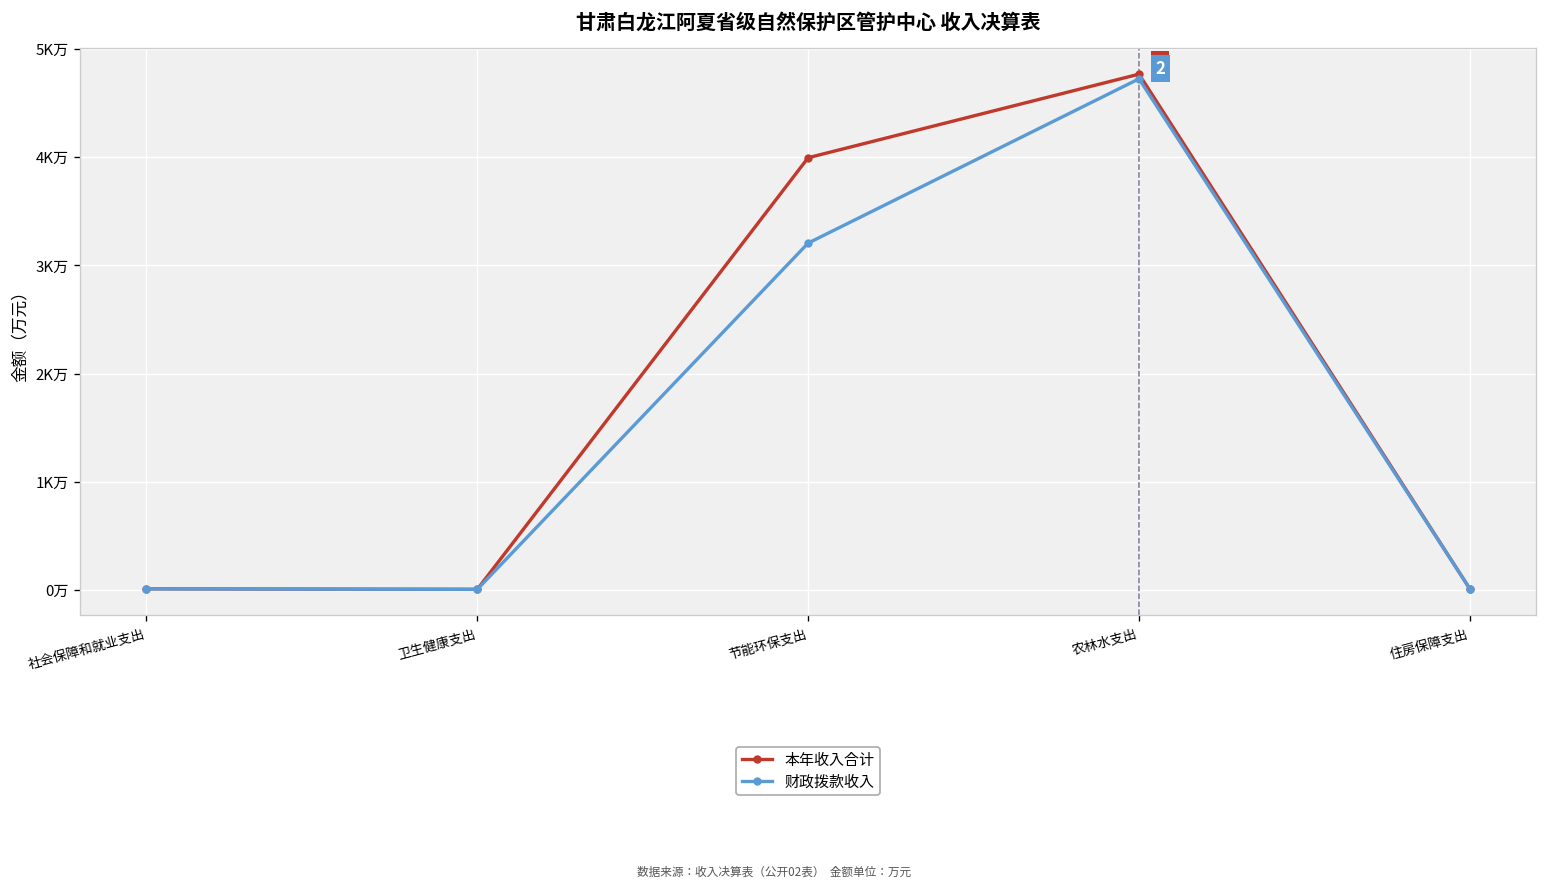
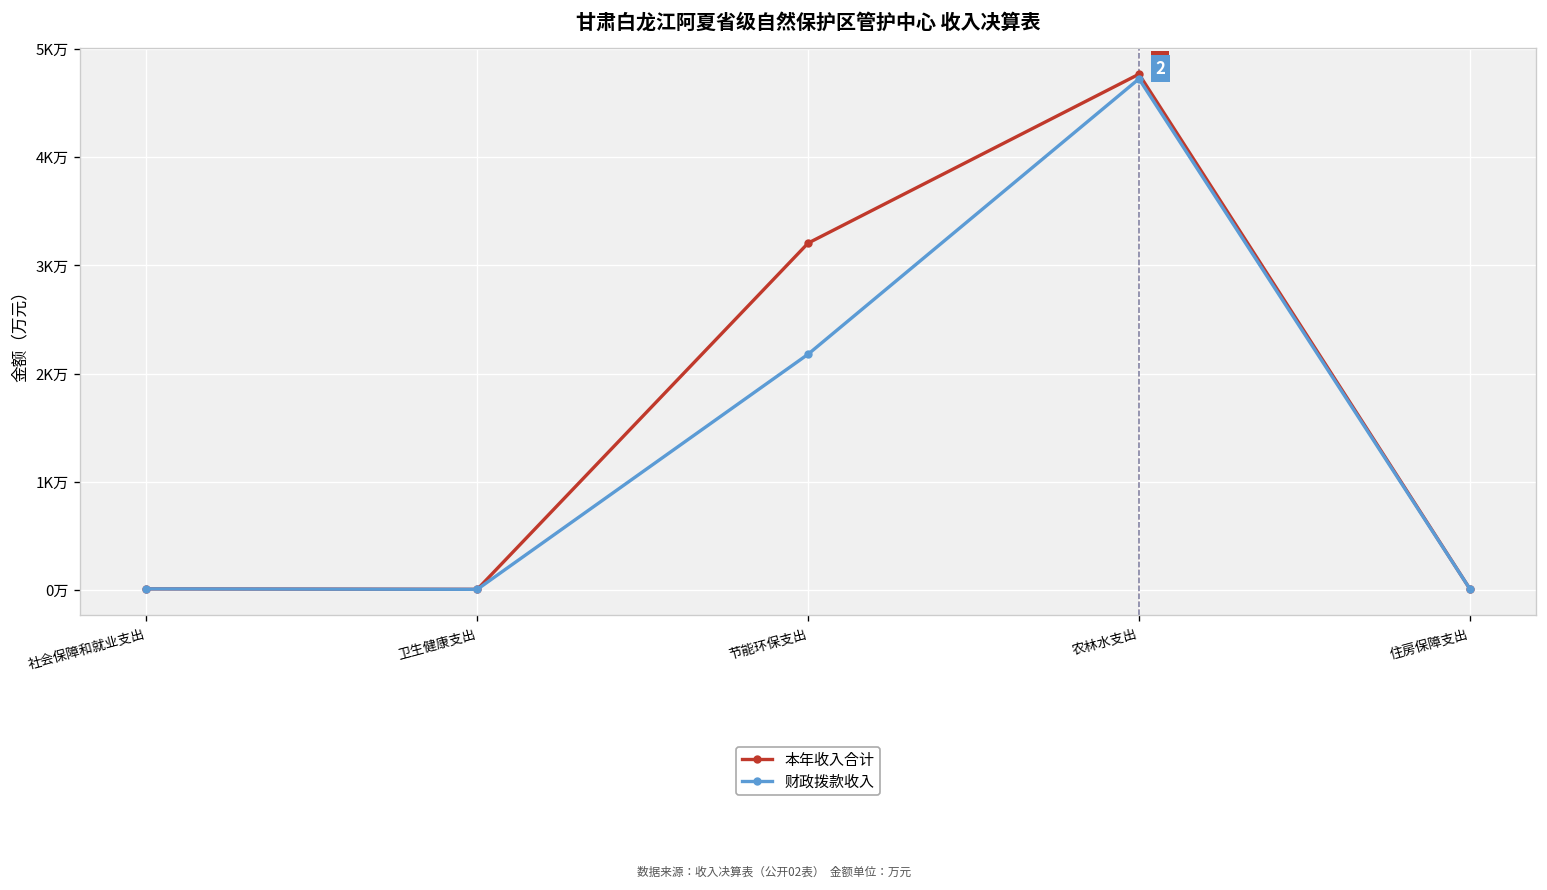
本年收入合计, 节能环保支出: 4.0K万 -> 3.2K万
财政拨款收入, 节能环保支出: 3.2K万 -> 2.2K万
